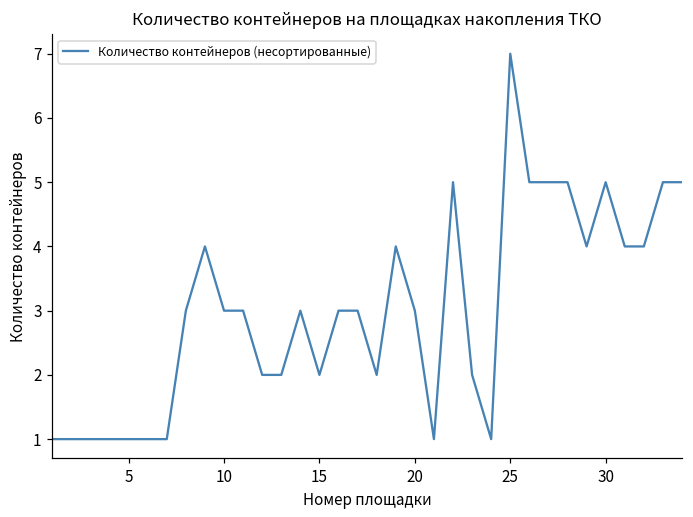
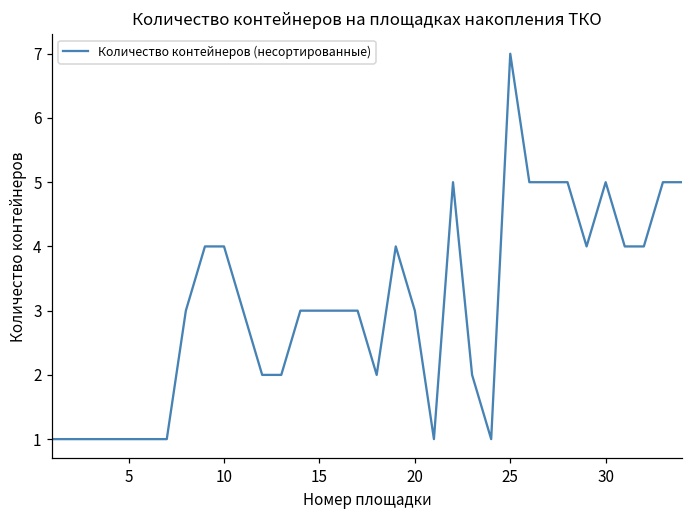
10: 3 -> 4
15: 2 -> 3
